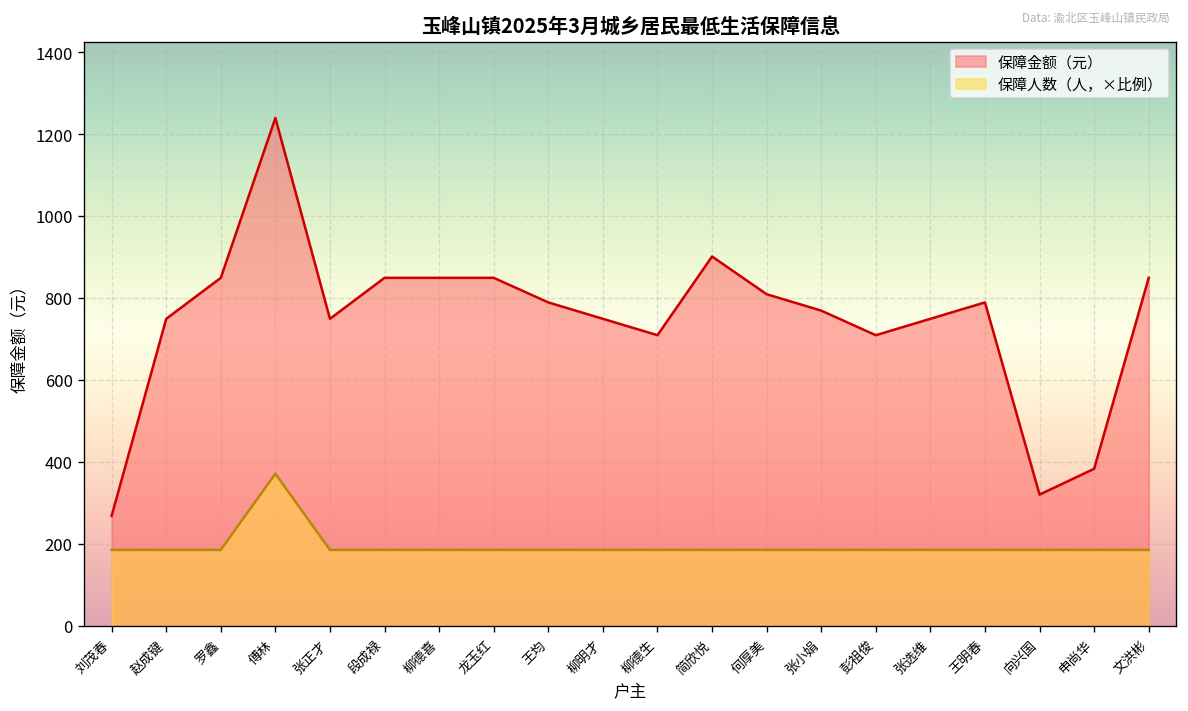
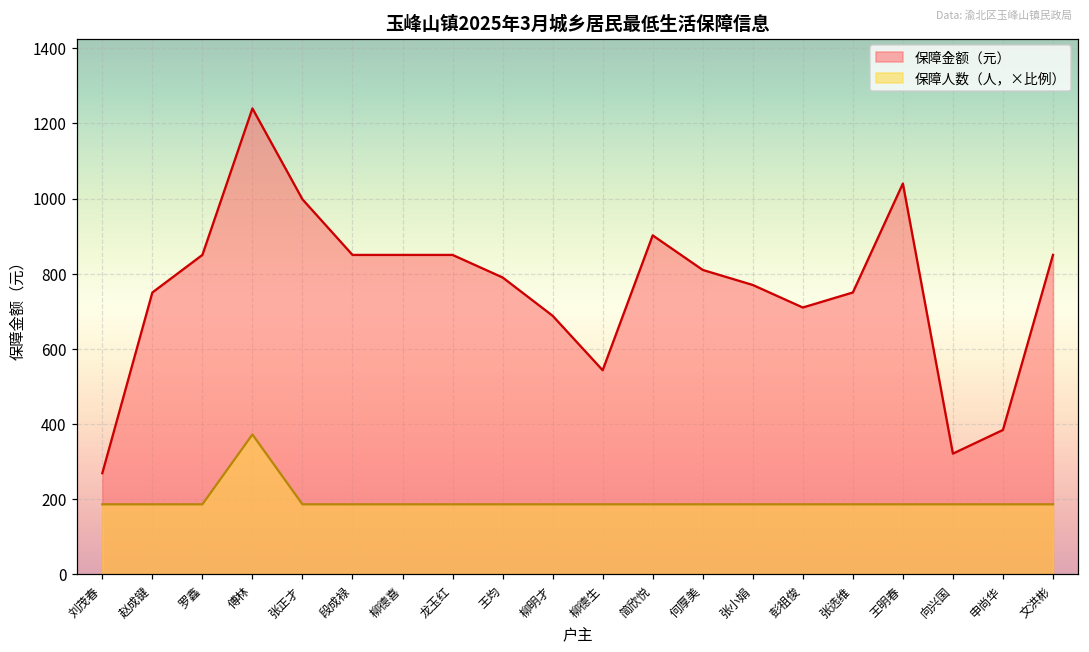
保障金额（元）, 张正才: 750 -> 1000
保障金额（元）, 柳明才: 750 -> 690
保障金额（元）, 柳德生: 710 -> 540
保障金额（元）, 王明春: 790 -> 1040
